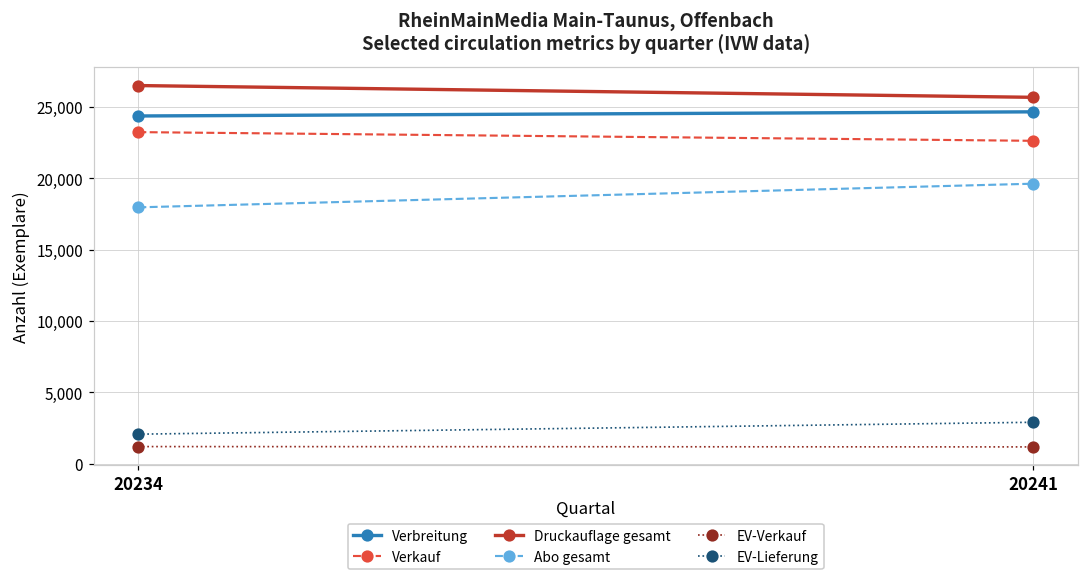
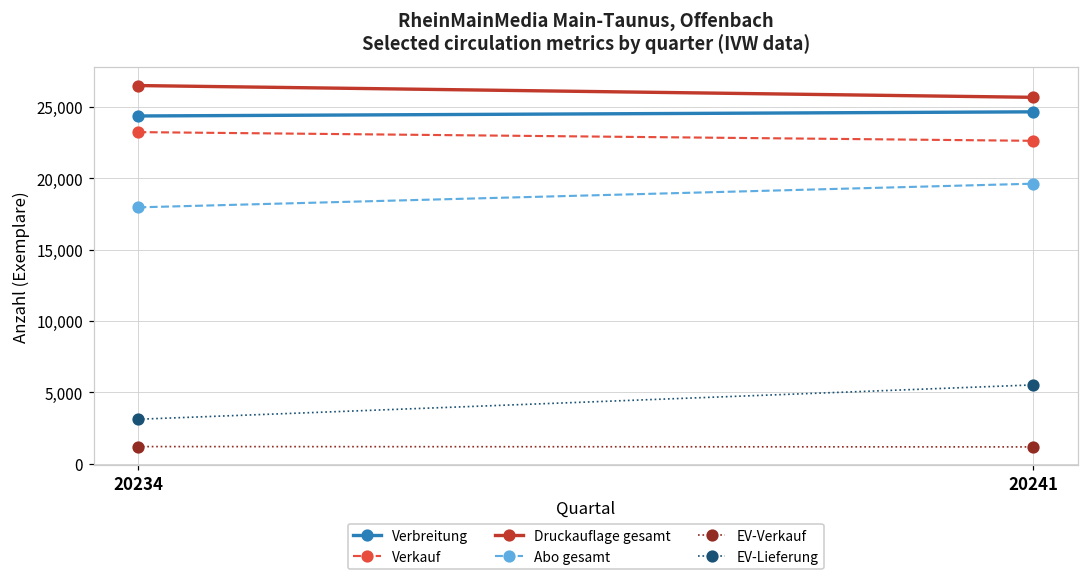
EV-Lieferung, 20234: 2,100 -> 3,100
EV-Lieferung, 20241: 2,900 -> 5,500
